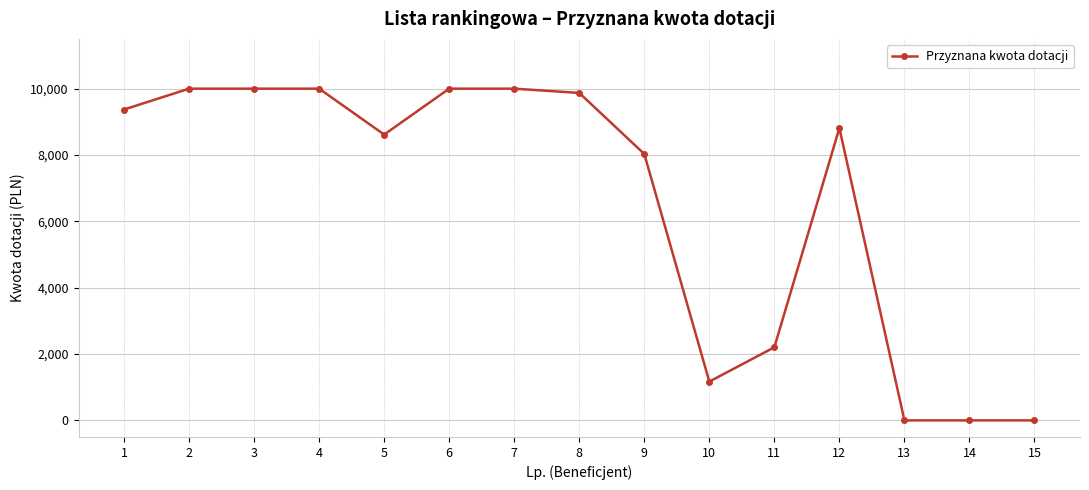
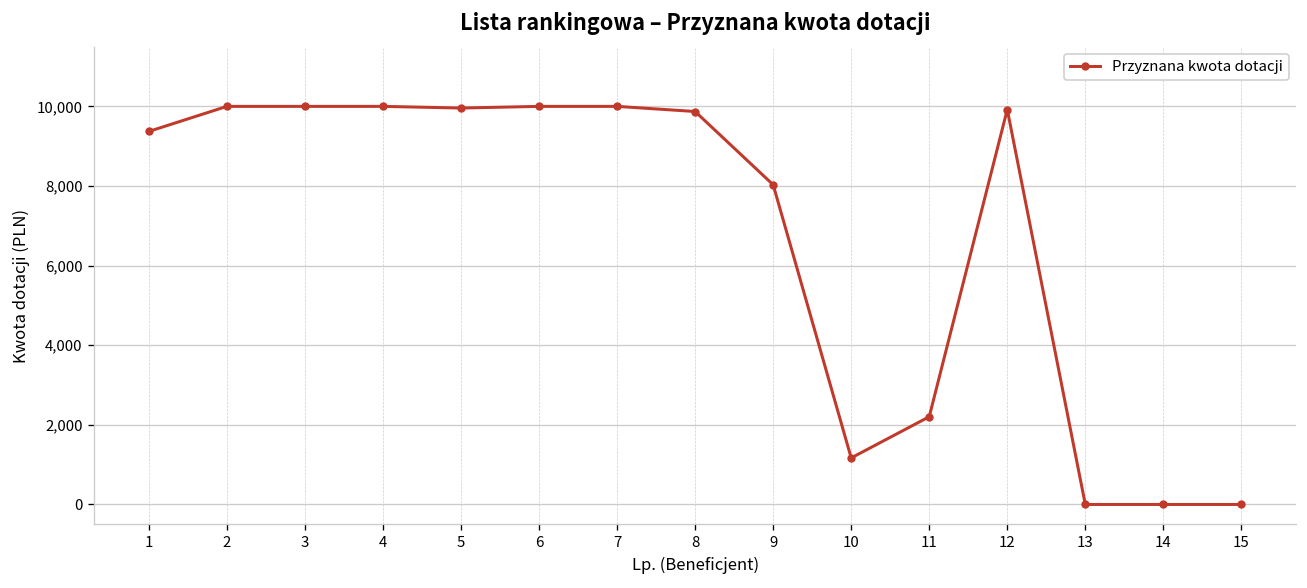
5: 8,600 -> 10,000
12: 8,800 -> 9,900
